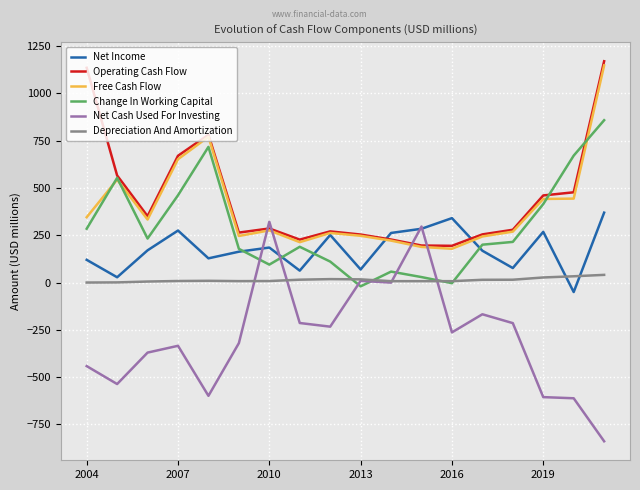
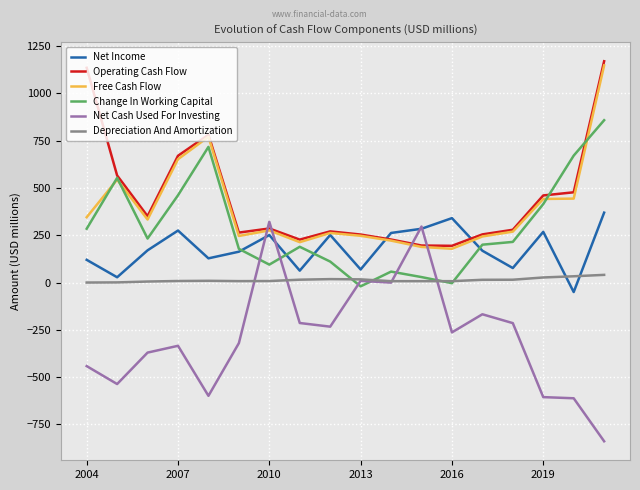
Net Income, 2010: 180 -> 250
